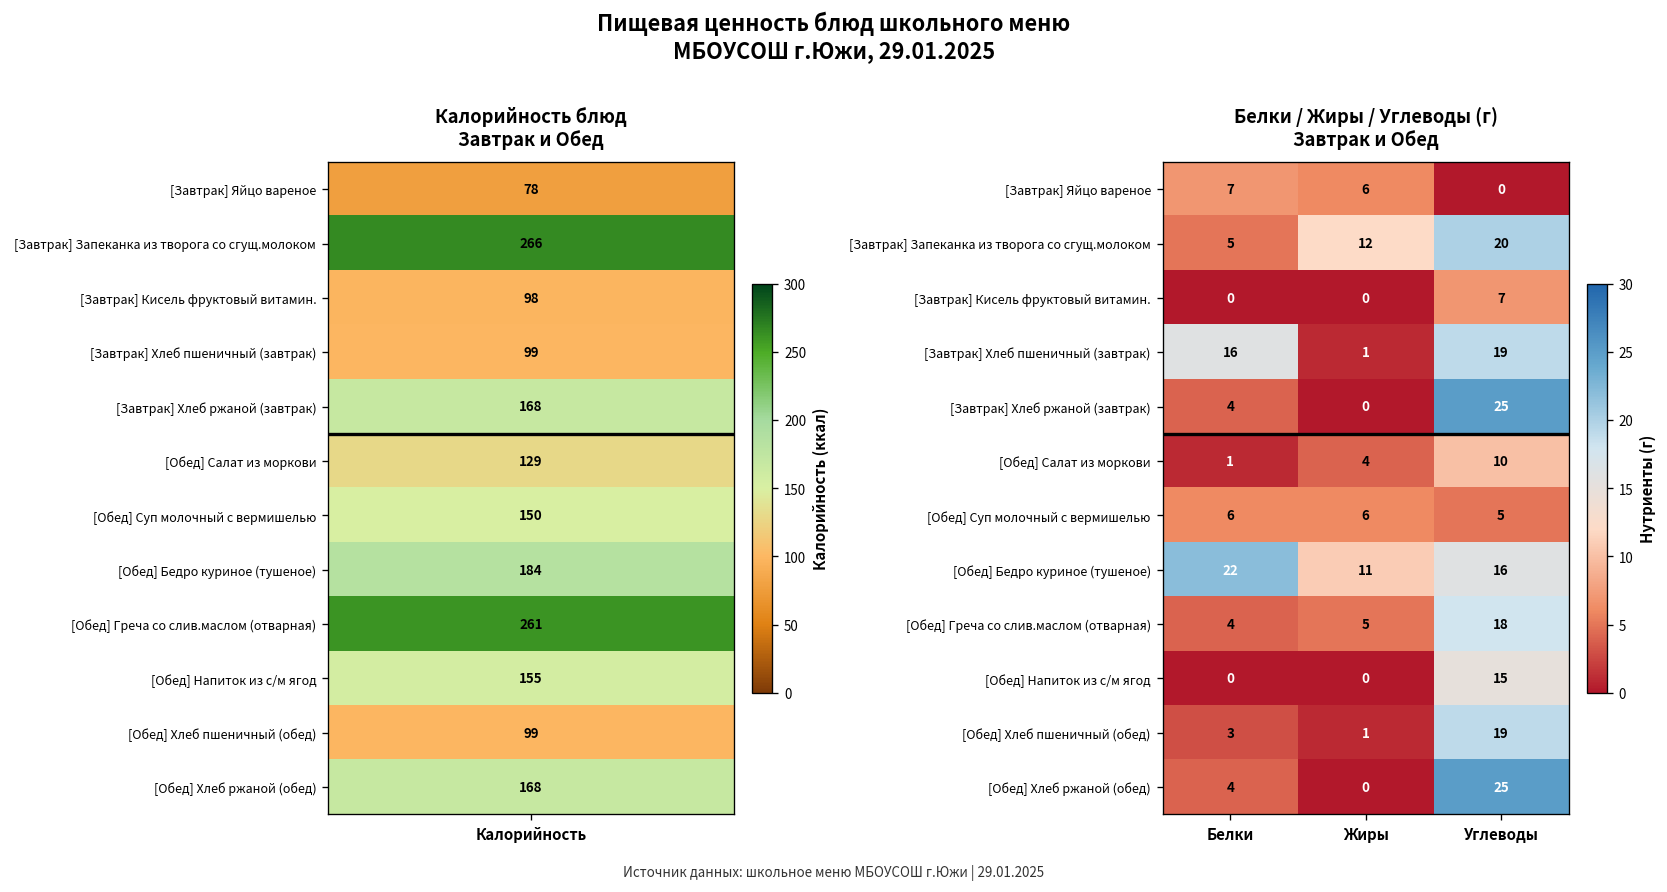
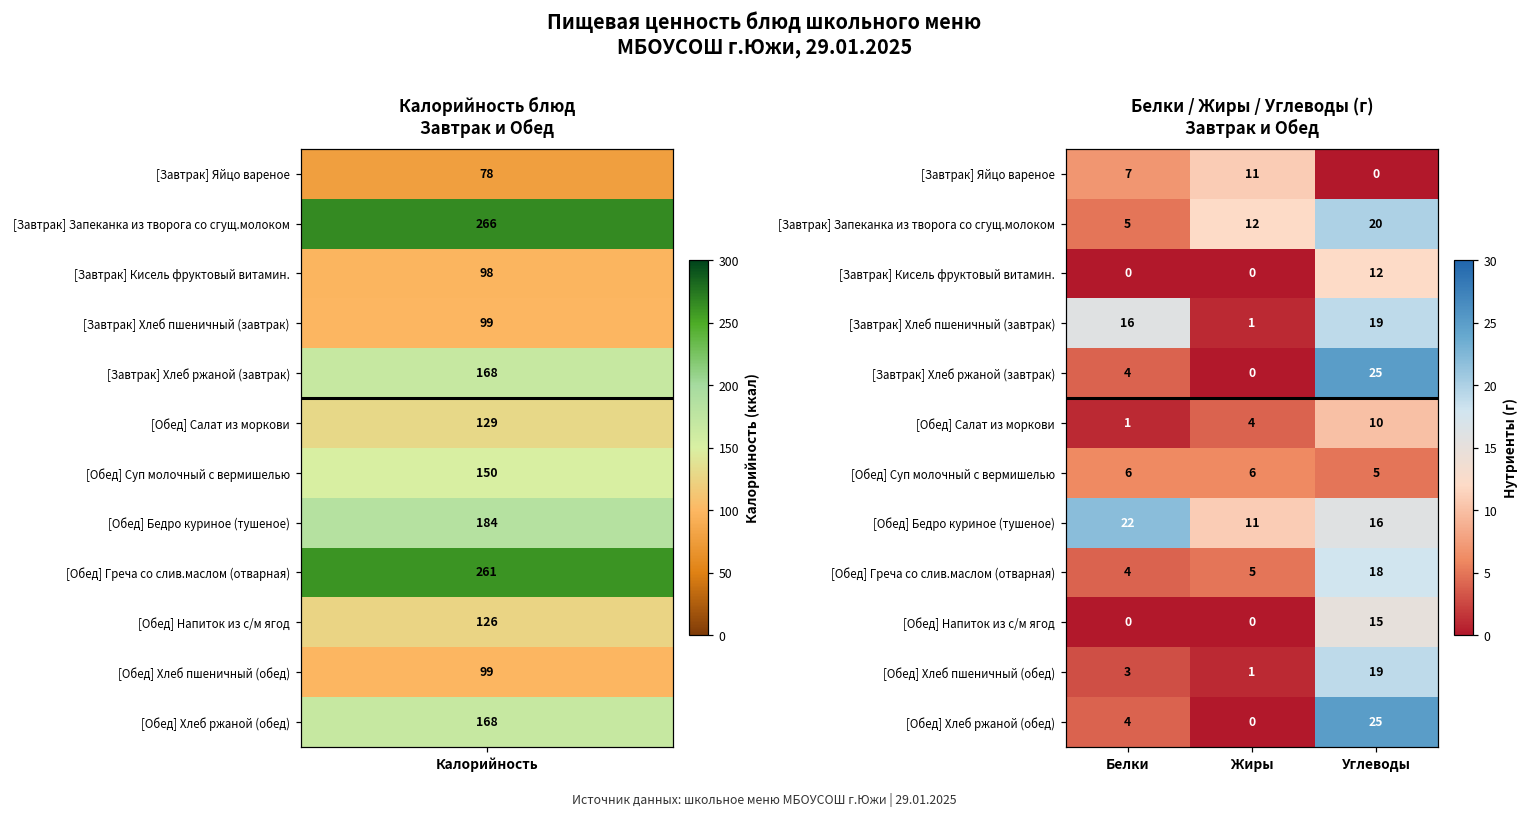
Калорийность блюд Завтрак и Обед, [Обед] Напиток из с/м ягод, Калорийность: 155 -> 126
Белки / Жиры / Углеводы (г) Завтрак и Обед, [Завтрак] Яйцо вареное, Жиры: 6 -> 11
Белки / Жиры / Углеводы (г) Завтрак и Обед, [Завтрак] Кисель фруктовый витамин., Углеводы: 7 -> 12
